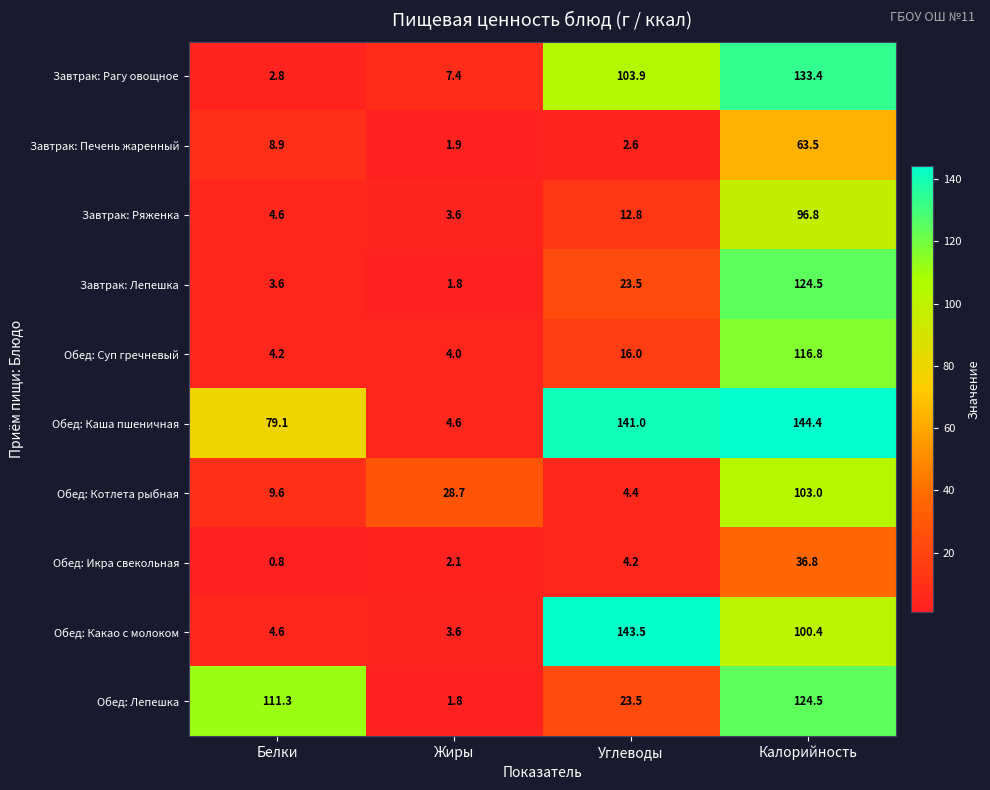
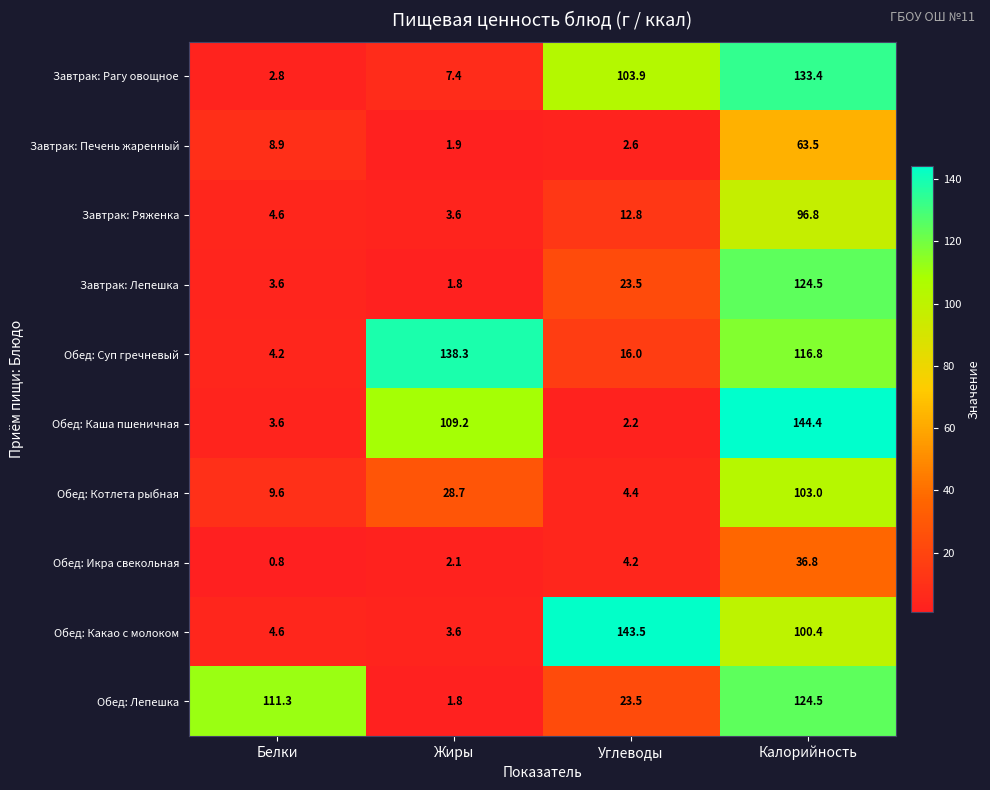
Обед: Суп гречневый, Жиры: 4.0 -> 138.3
Обед: Каша пшеничная, Белки: 79.1 -> 3.6
Обед: Каша пшеничная, Жиры: 4.6 -> 109.2
Обед: Каша пшеничная, Углеводы: 141.0 -> 2.2
